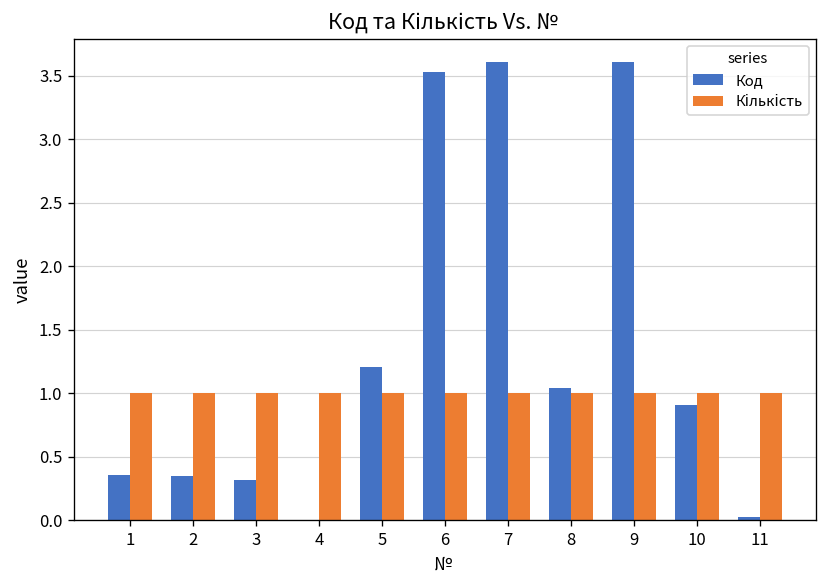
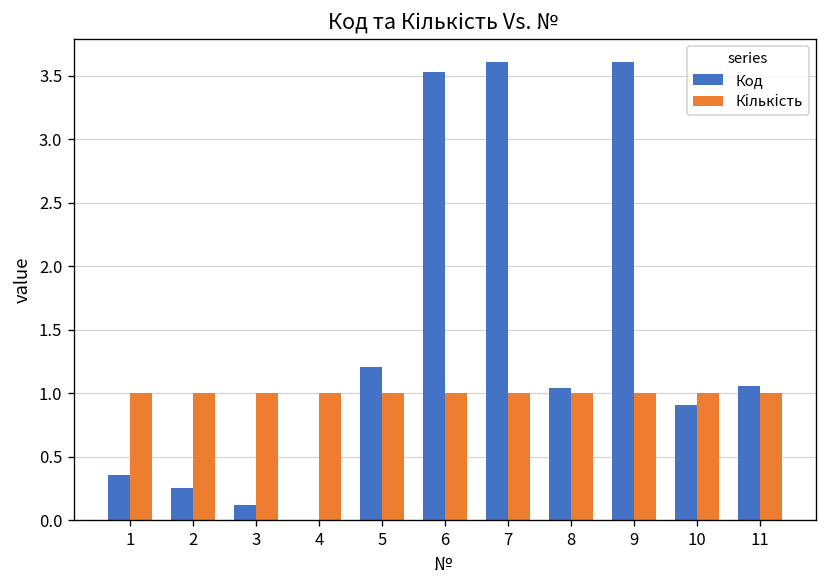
Код, 2: 0.35 -> 0.25
Код, 3: 0.32 -> 0.12
Код, 11: 0.03 -> 1.06
